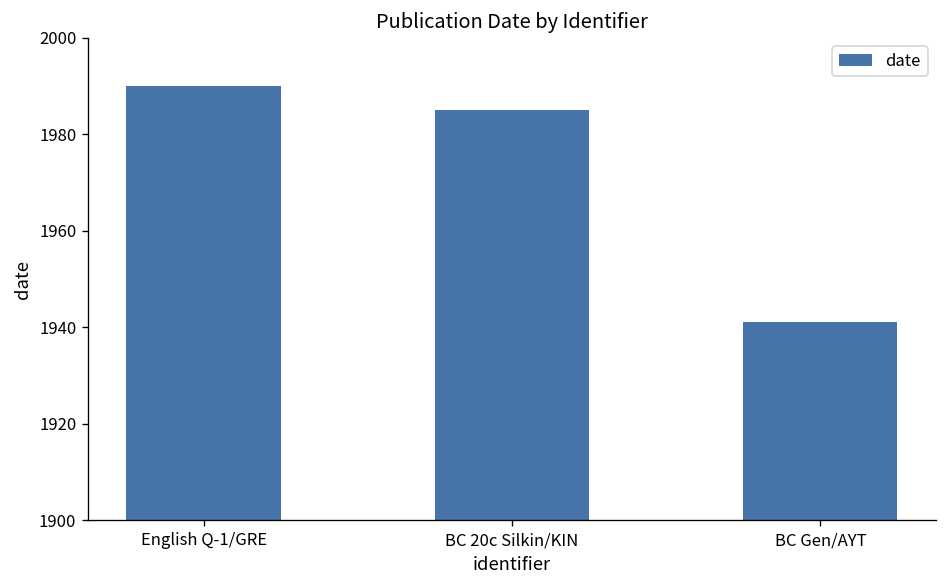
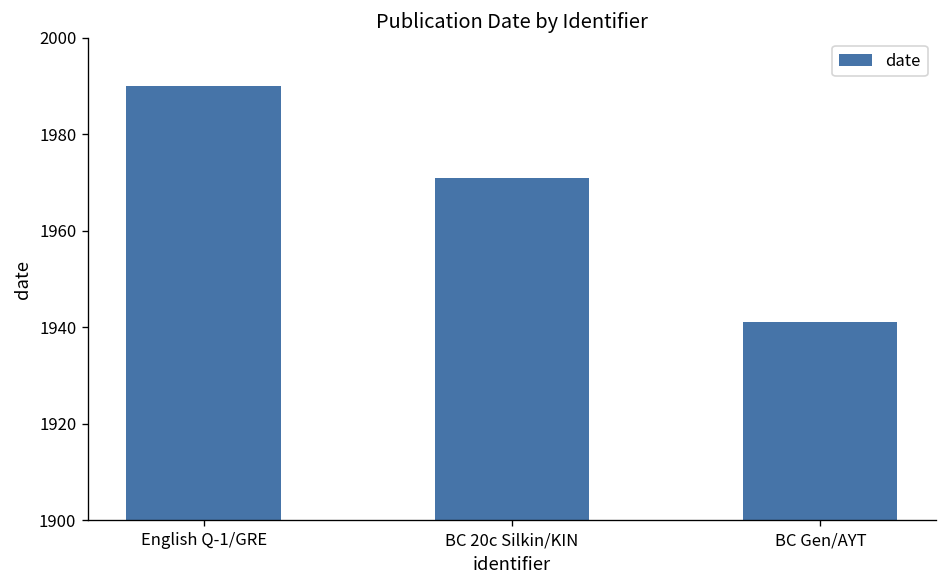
BC 20c Silkin/KIN: 1985 -> 1971
